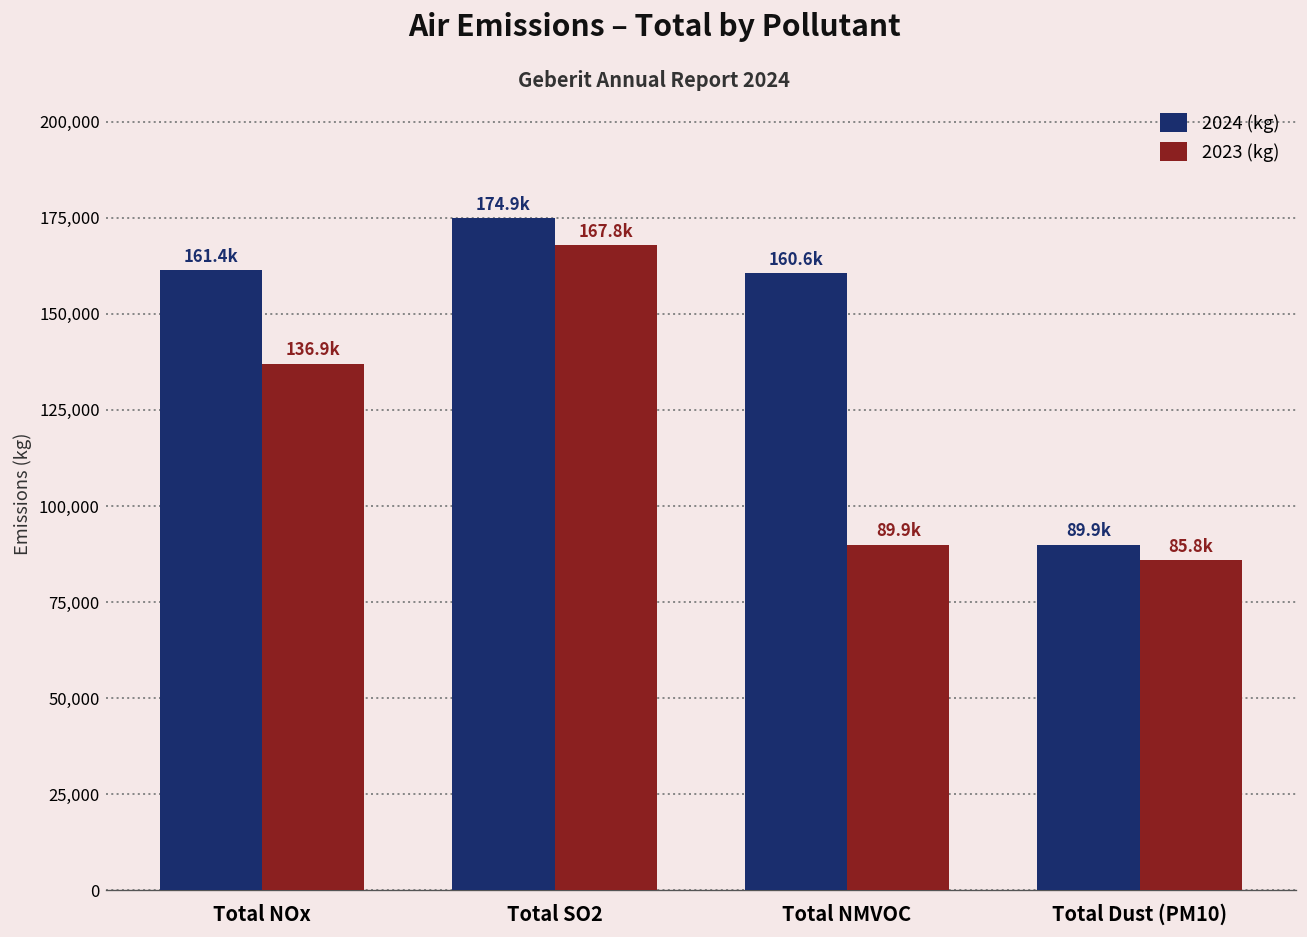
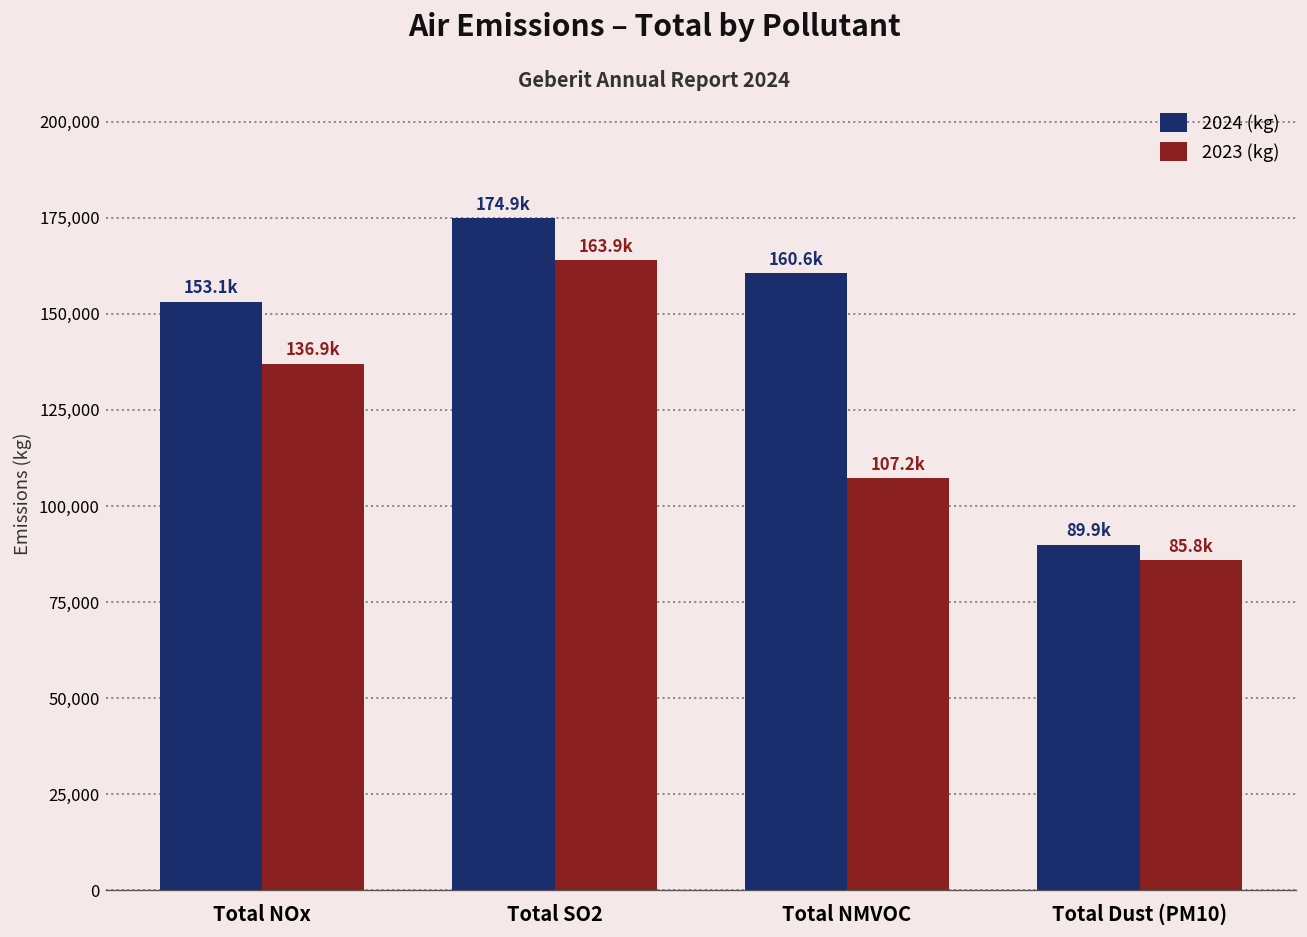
2024 (kg), Total NOx: 161.4k -> 153.1k
2023 (kg), Total SO2: 167.8k -> 163.9k
2023 (kg), Total NMVOC: 89.9k -> 107.2k
